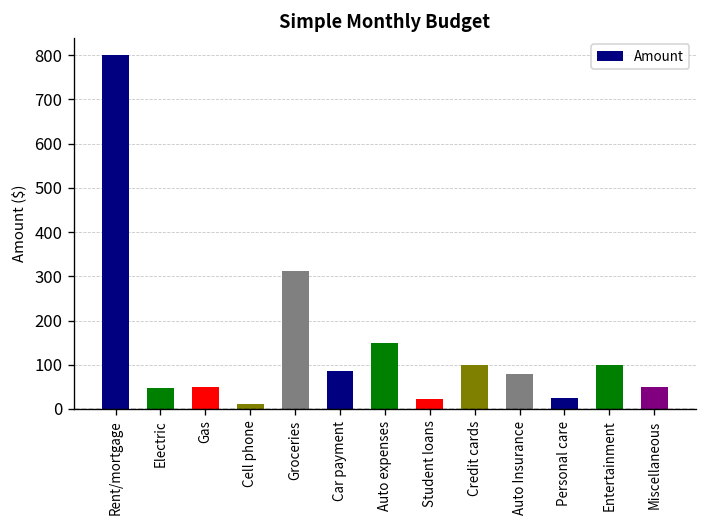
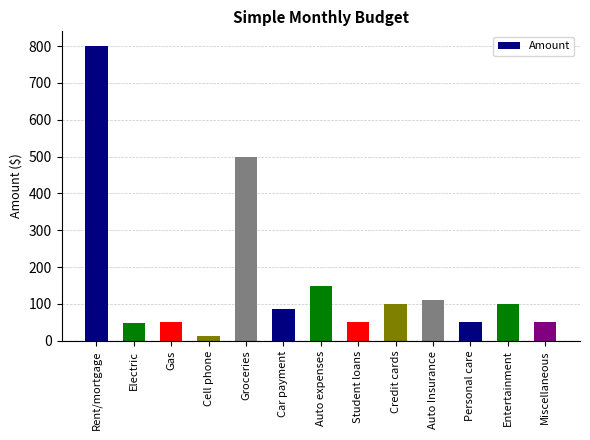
Groceries: 310 -> 500
Student loans: 20 -> 50
Auto Insurance: 80 -> 110
Personal care: 20 -> 50
